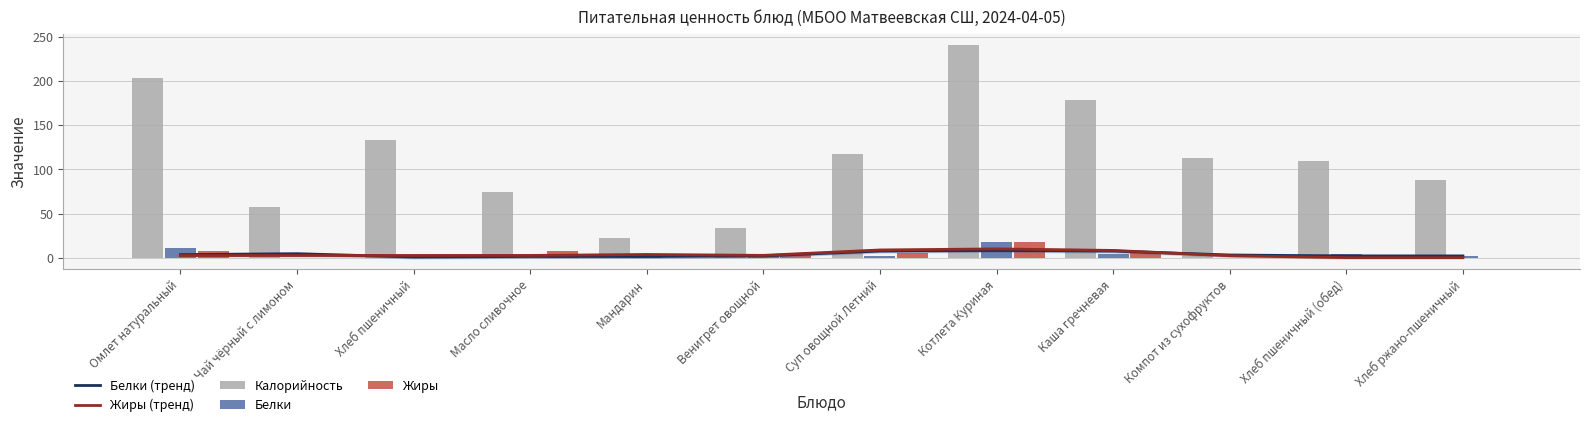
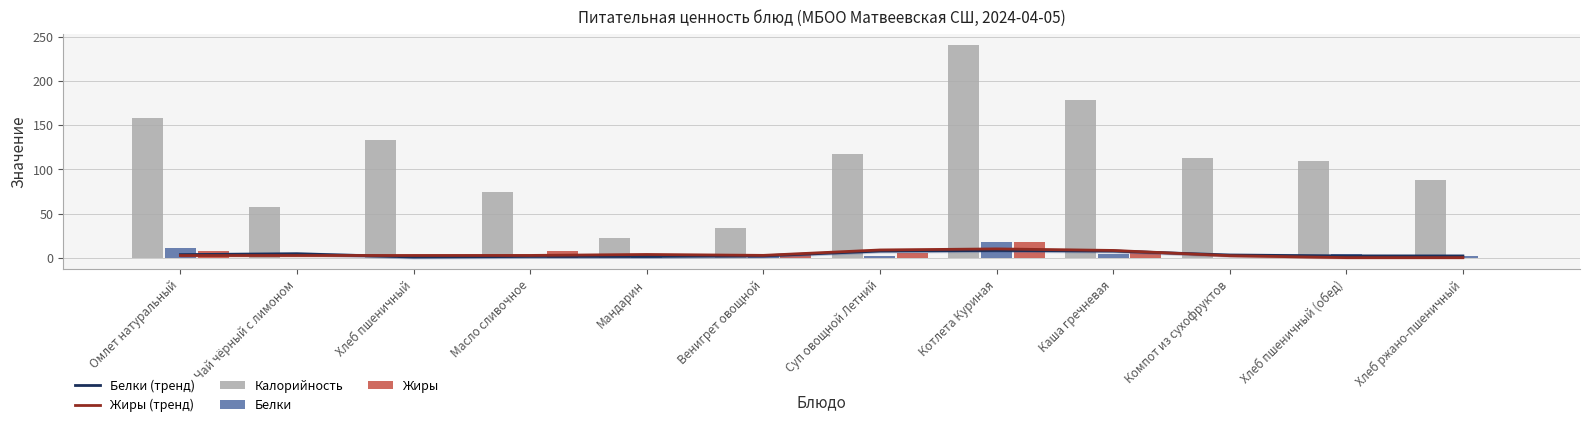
Калорийность, Омлет натуральный: 200 -> 160
